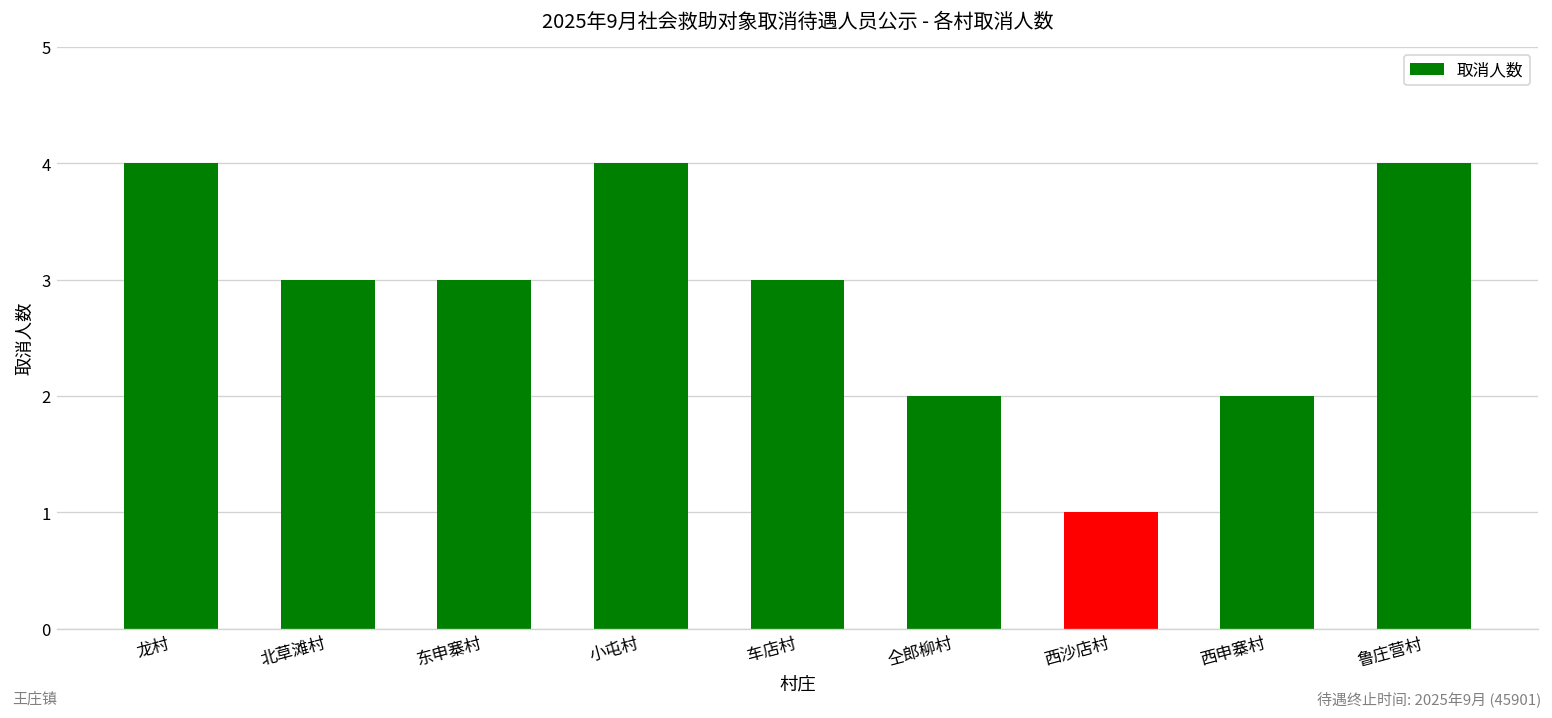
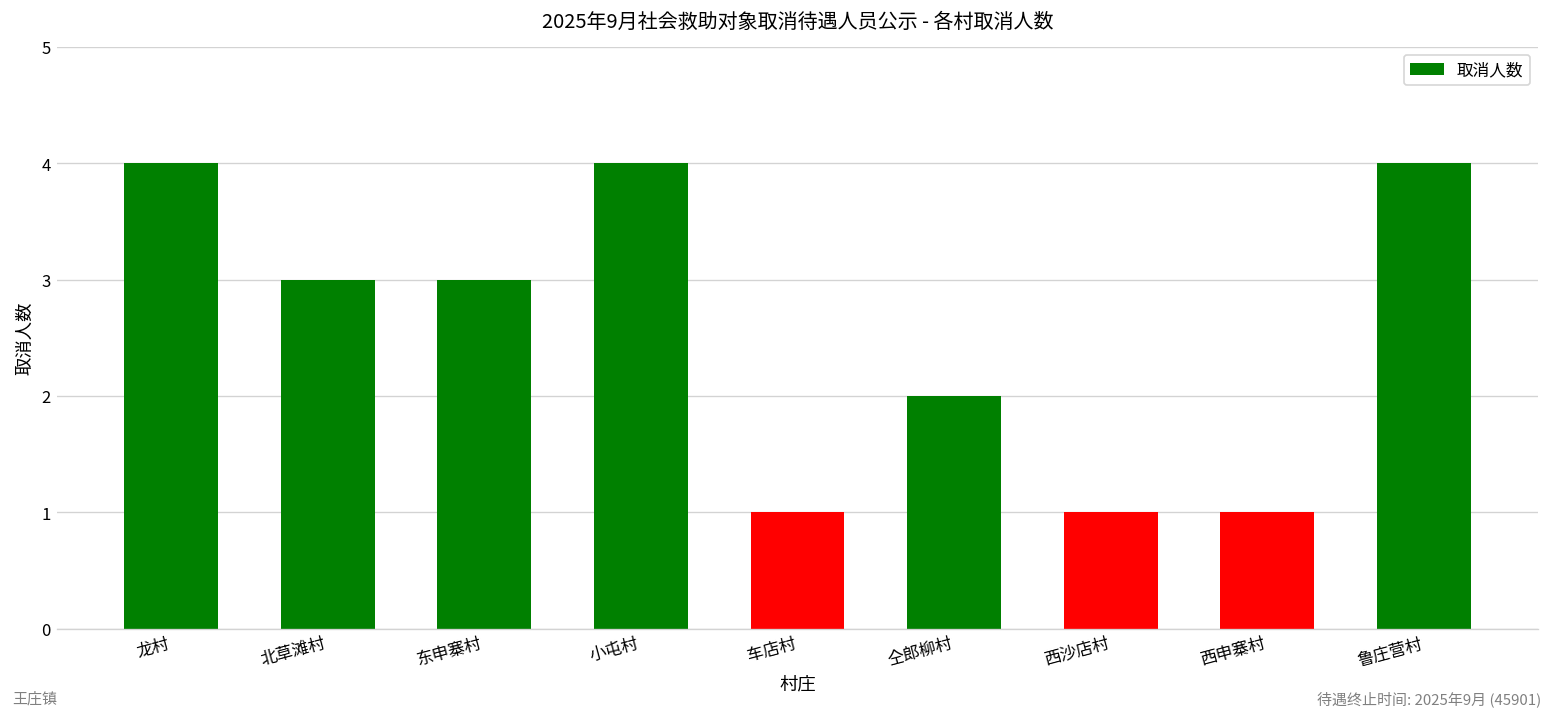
车店村: 3 -> 1
西申寨村: 2 -> 1
